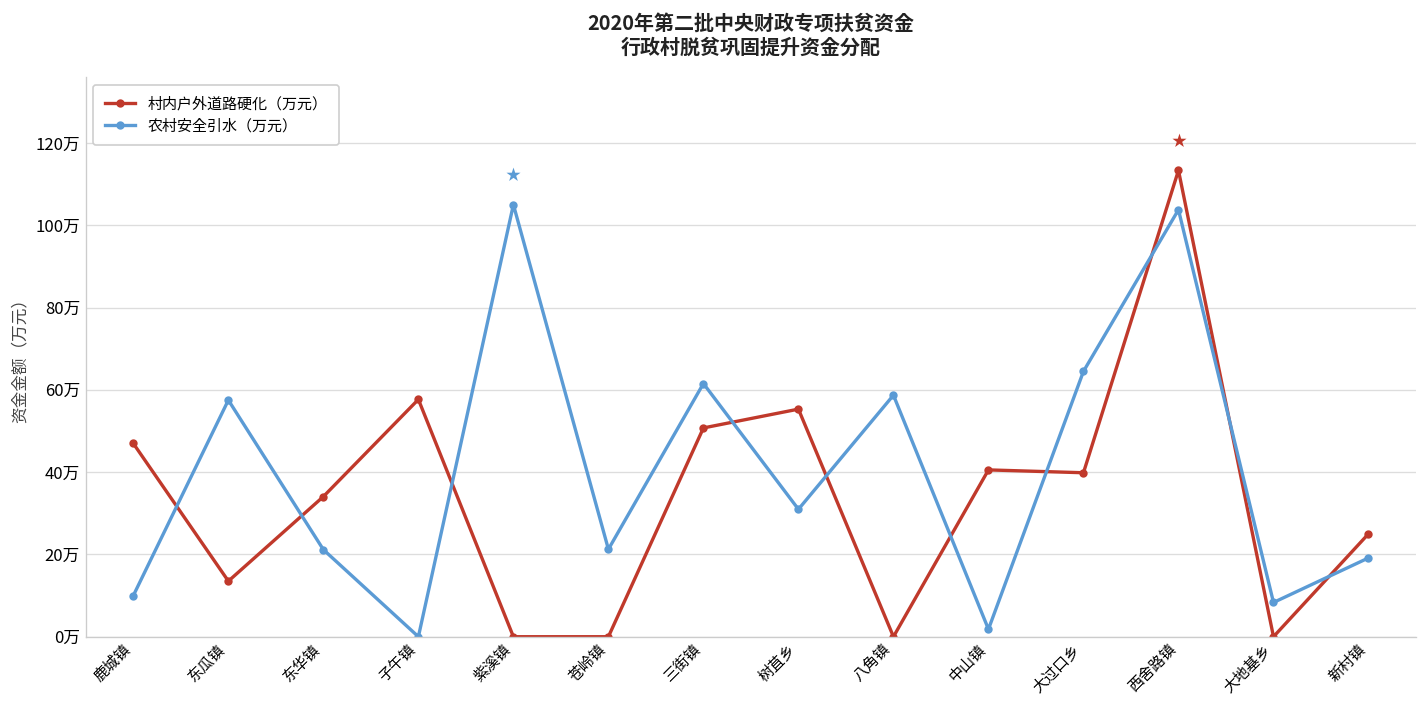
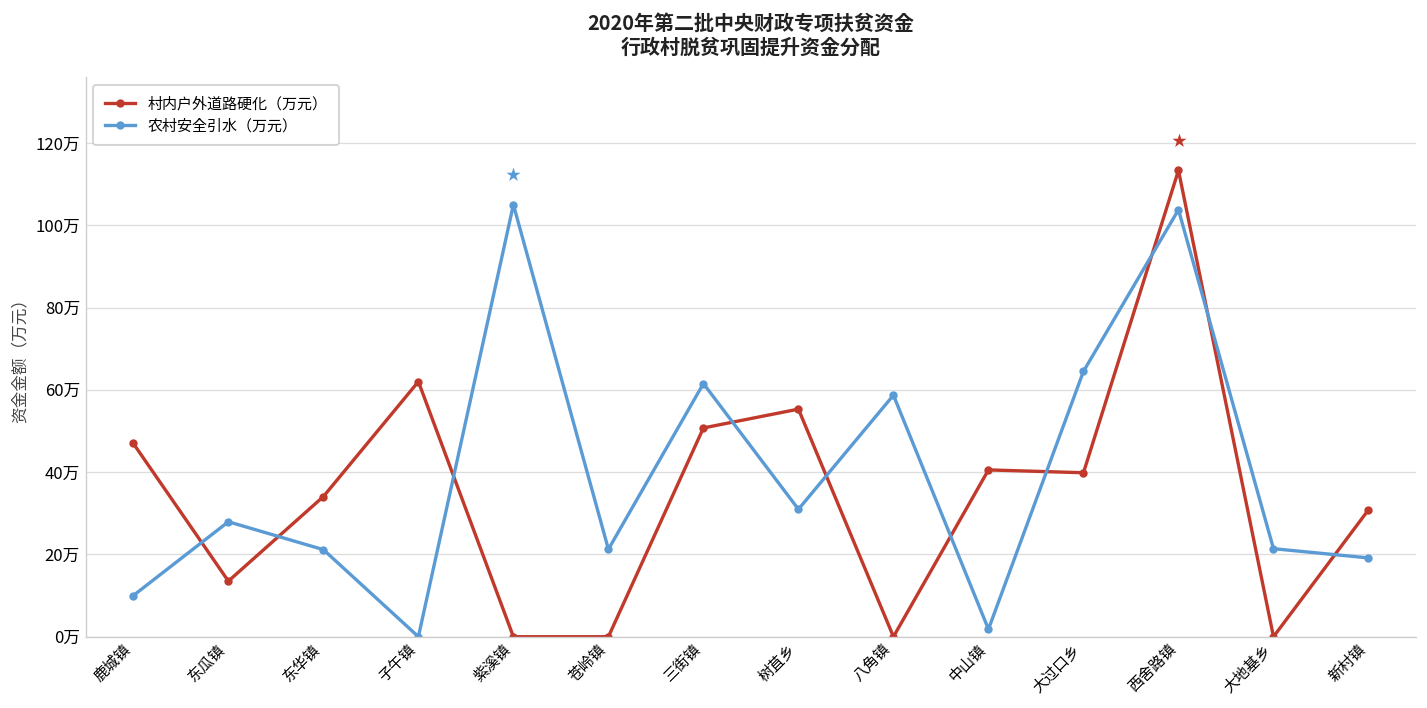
农村安全引水（万元）, 东瓜镇: 58万 -> 28万
村内户外道路硬化（万元）, 子午镇: 58万 -> 62万
农村安全引水（万元）, 大地基乡: 8万 -> 21万
村内户外道路硬化（万元）, 新村镇: 25万 -> 31万
